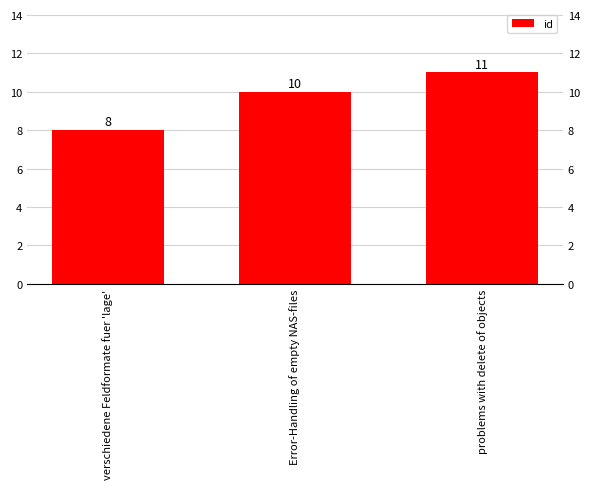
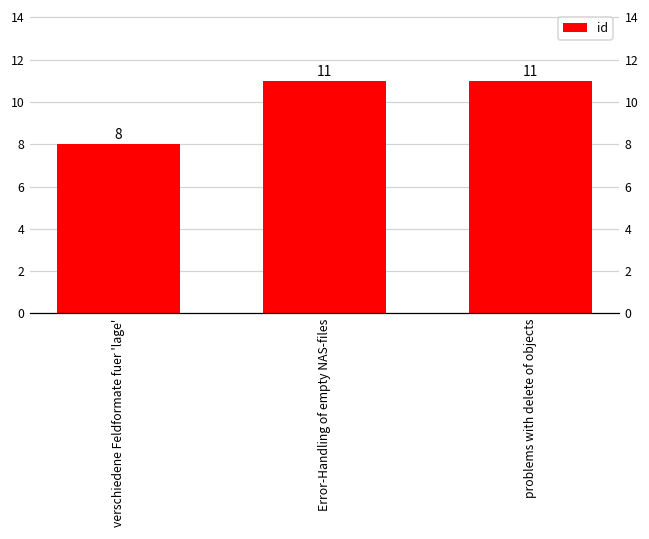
Error-Handling of empty NAS-files: 10 -> 11
